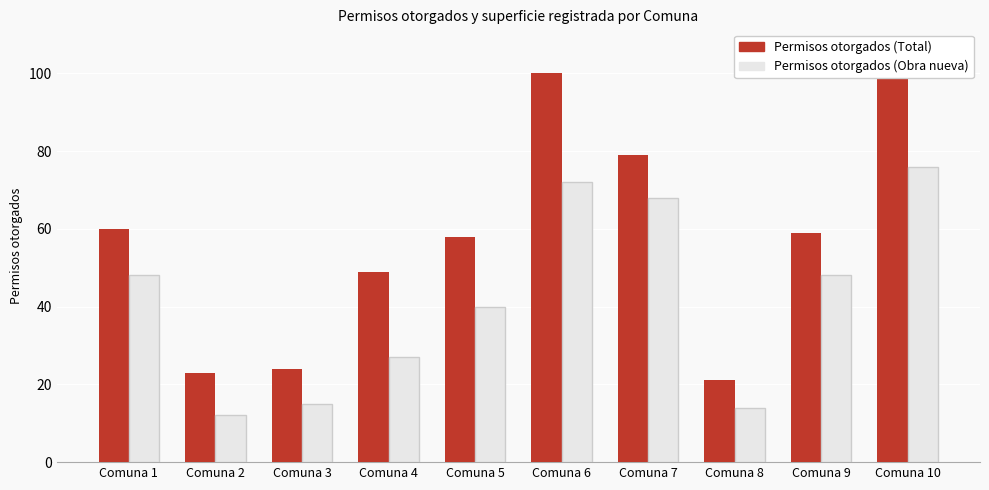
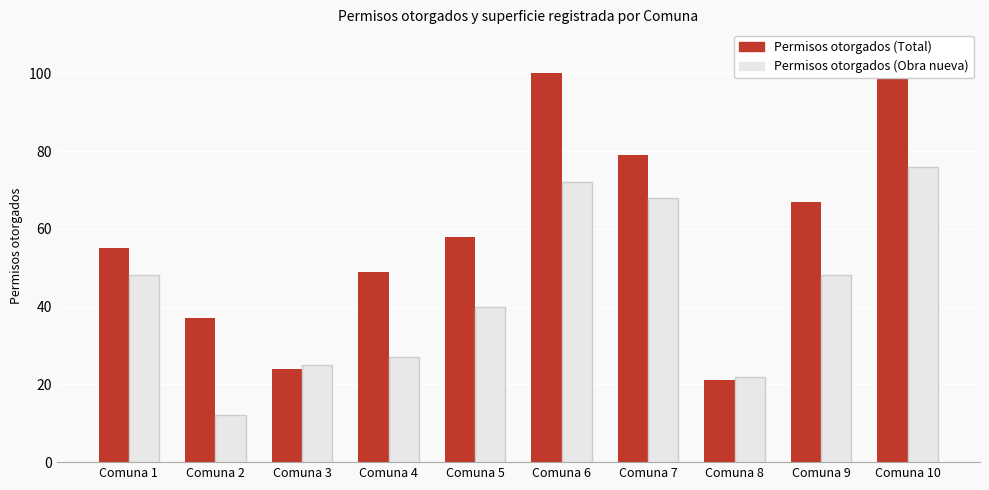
Permisos otorgados (Total), Comuna 1: 60 -> 55
Permisos otorgados (Total), Comuna 2: 23 -> 37
Permisos otorgados (Obra nueva), Comuna 3: 15 -> 25
Permisos otorgados (Obra nueva), Comuna 8: 14 -> 22
Permisos otorgados (Total), Comuna 9: 59 -> 67
